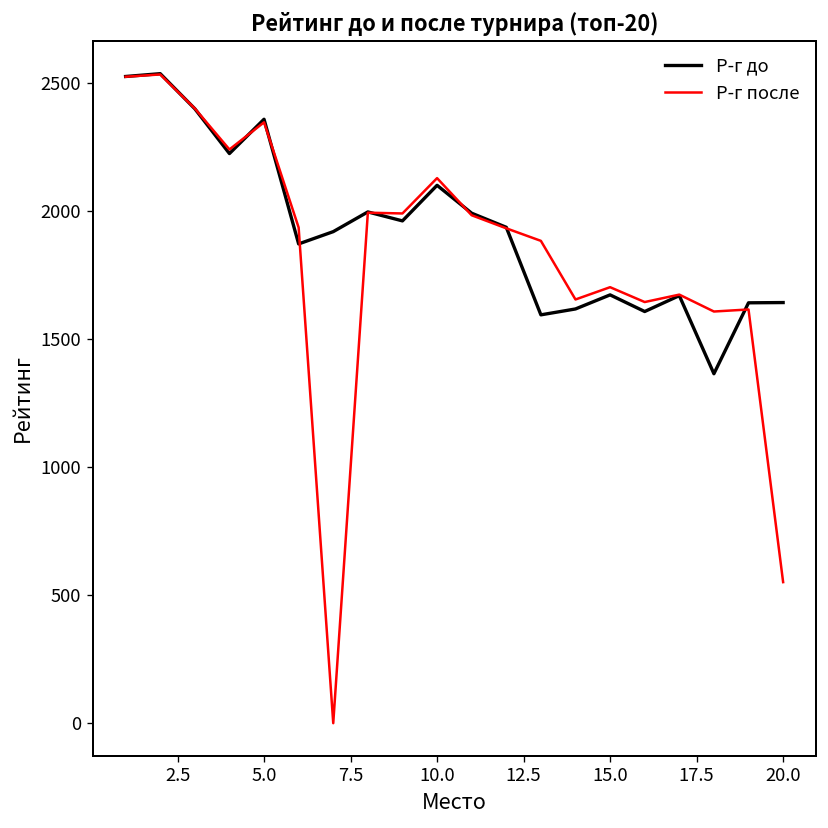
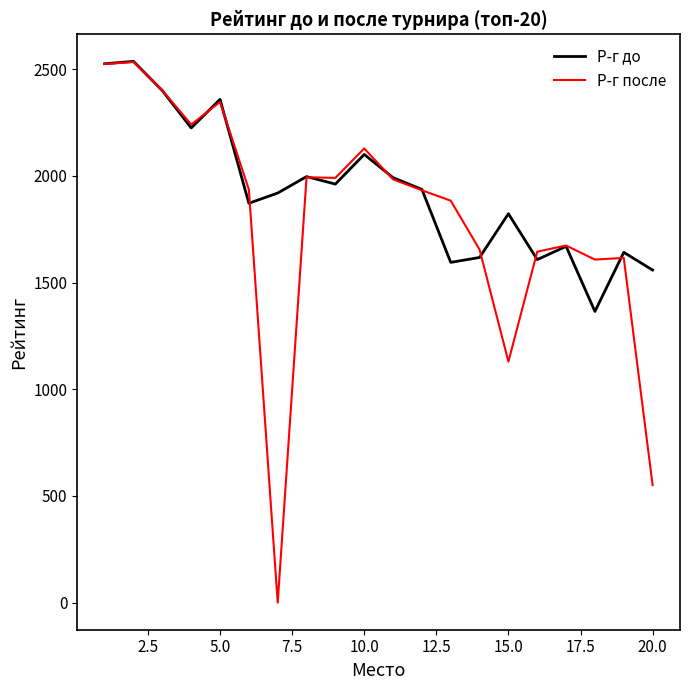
Р-г до, 15.0: 1670 -> 1820
Р-г после, 15.0: 1700 -> 1130
Р-г до, 20.0: 1640 -> 1560
